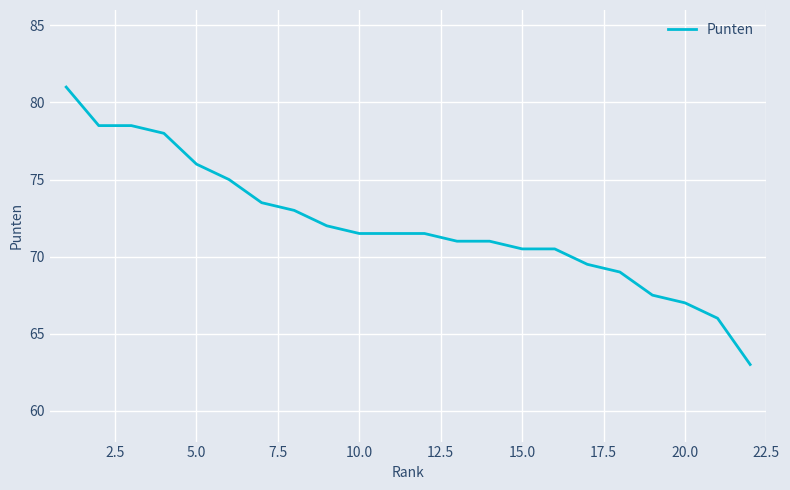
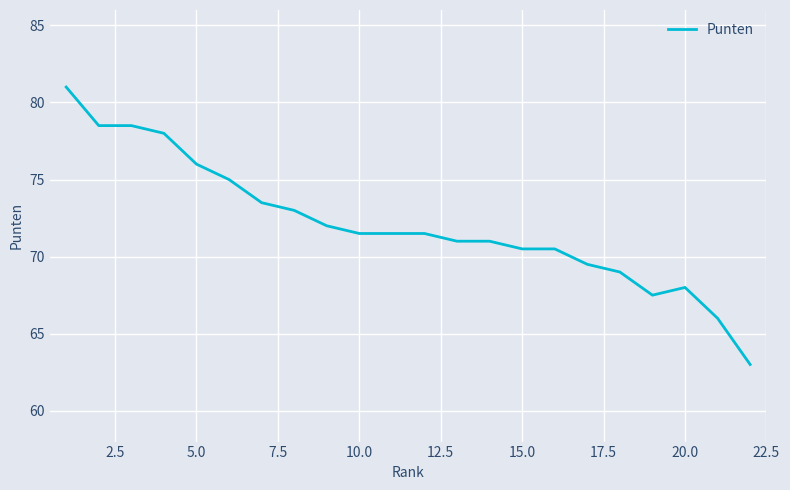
20.0: 67 -> 68
